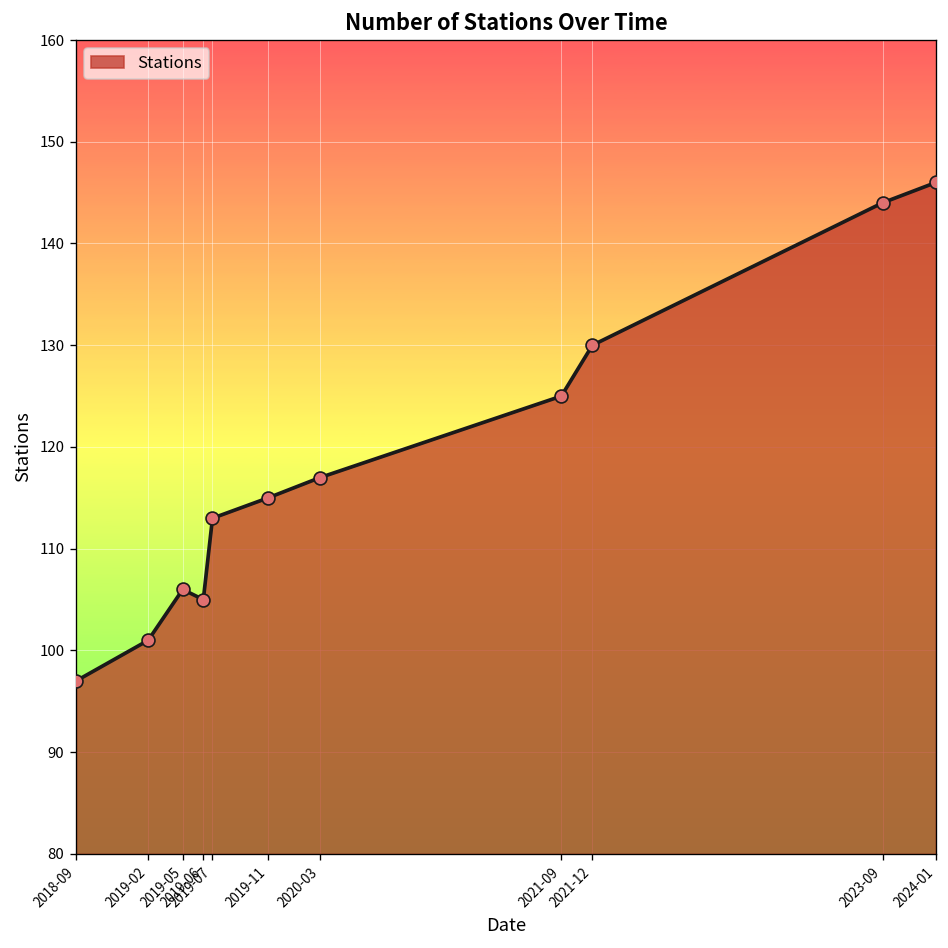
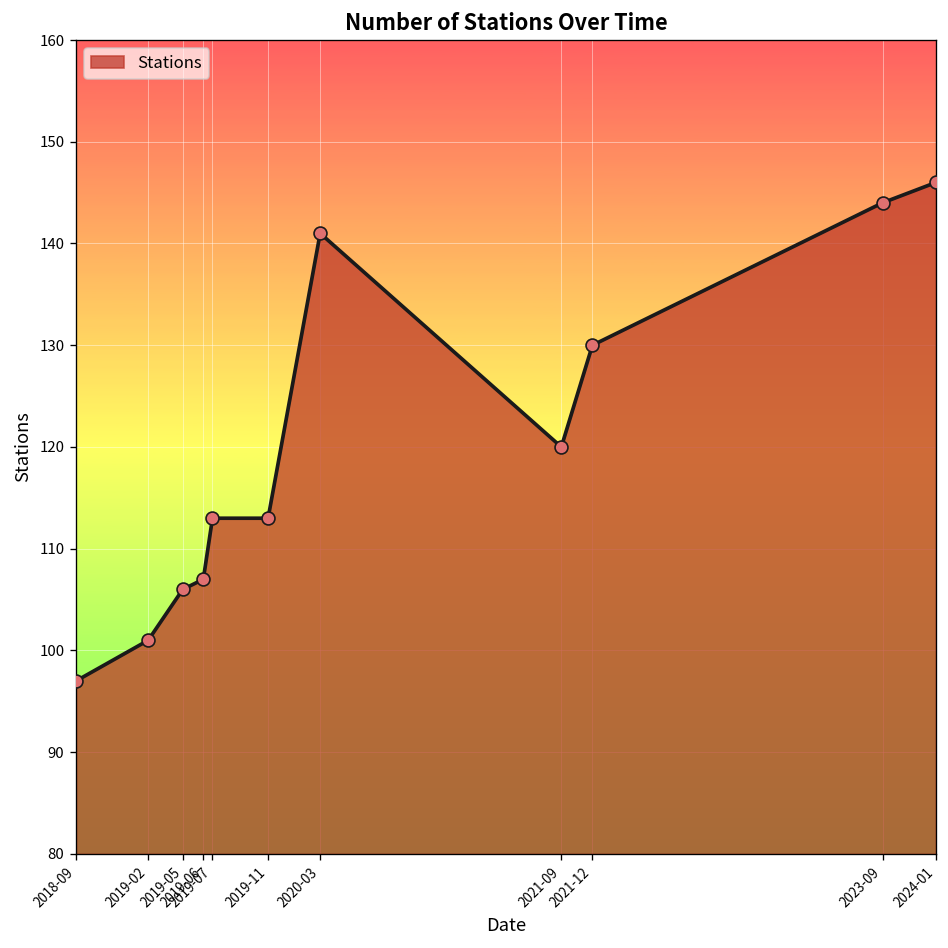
2019-06: 105 -> 107
2019-11: 115 -> 113
2020-03: 117 -> 141
2021-09: 125 -> 120
